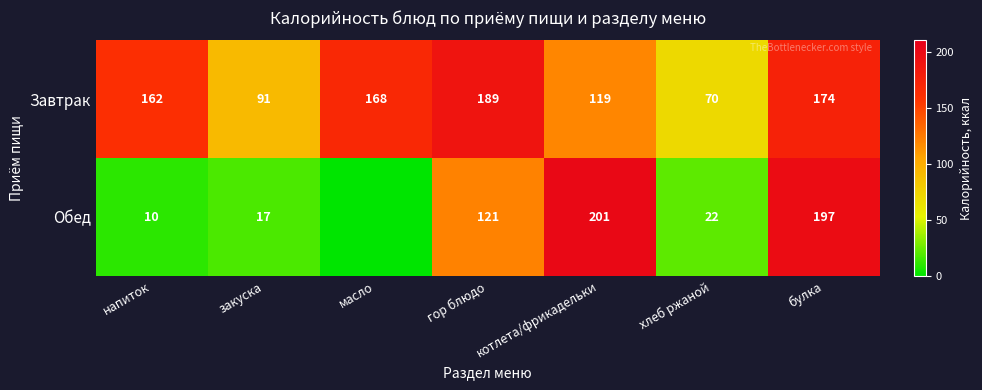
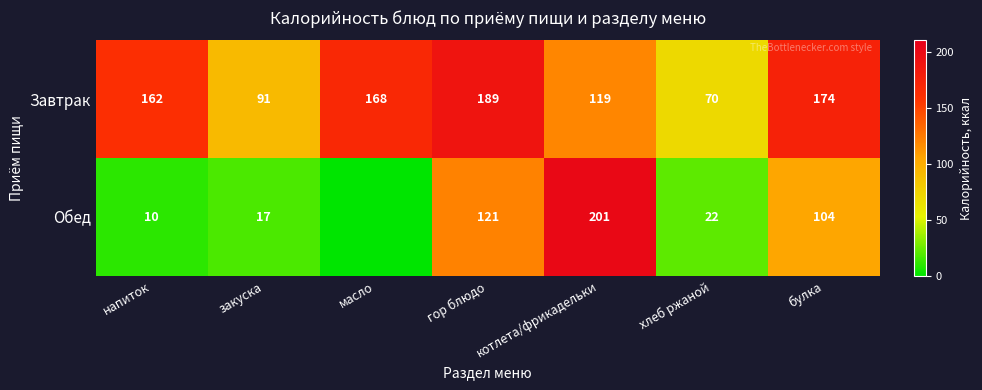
Обед, булка: 197 -> 104
